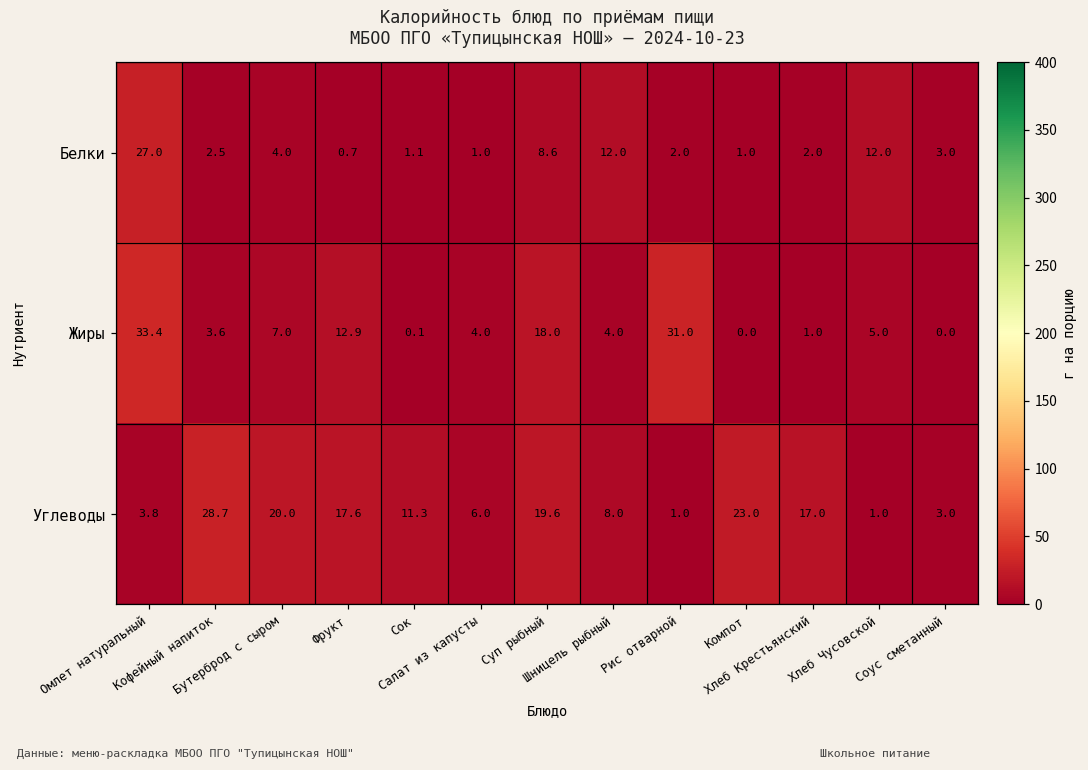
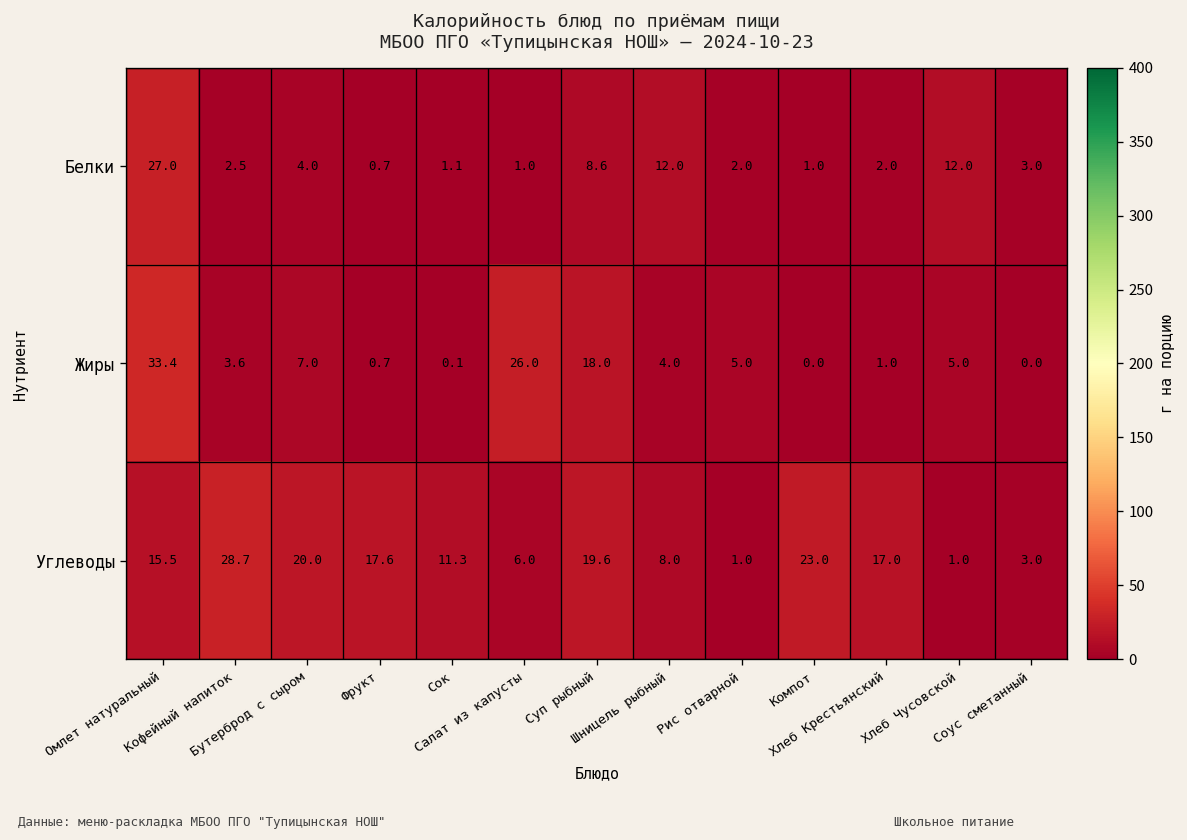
Жиры, Фрукт: 12.9 -> 0.7
Жиры, Салат из капусты: 4.0 -> 26.0
Жиры, Рис отварной: 31.0 -> 5.0
Углеводы, Омлет натуральный: 3.8 -> 15.5
